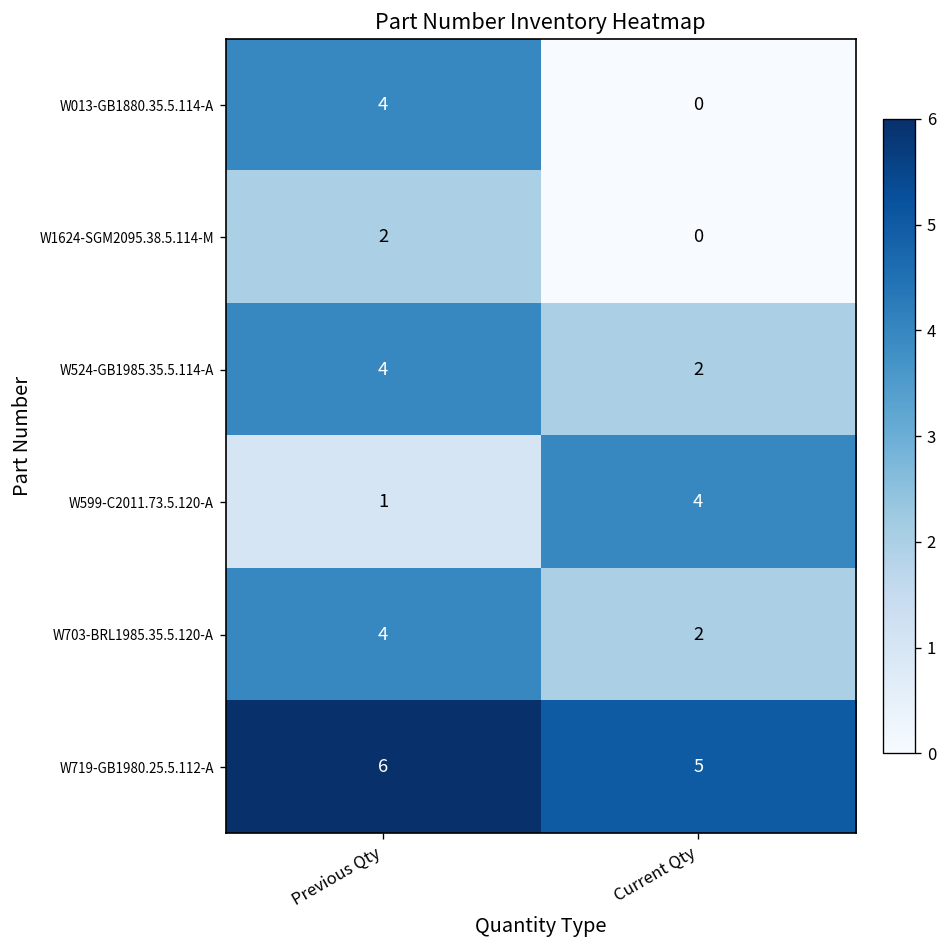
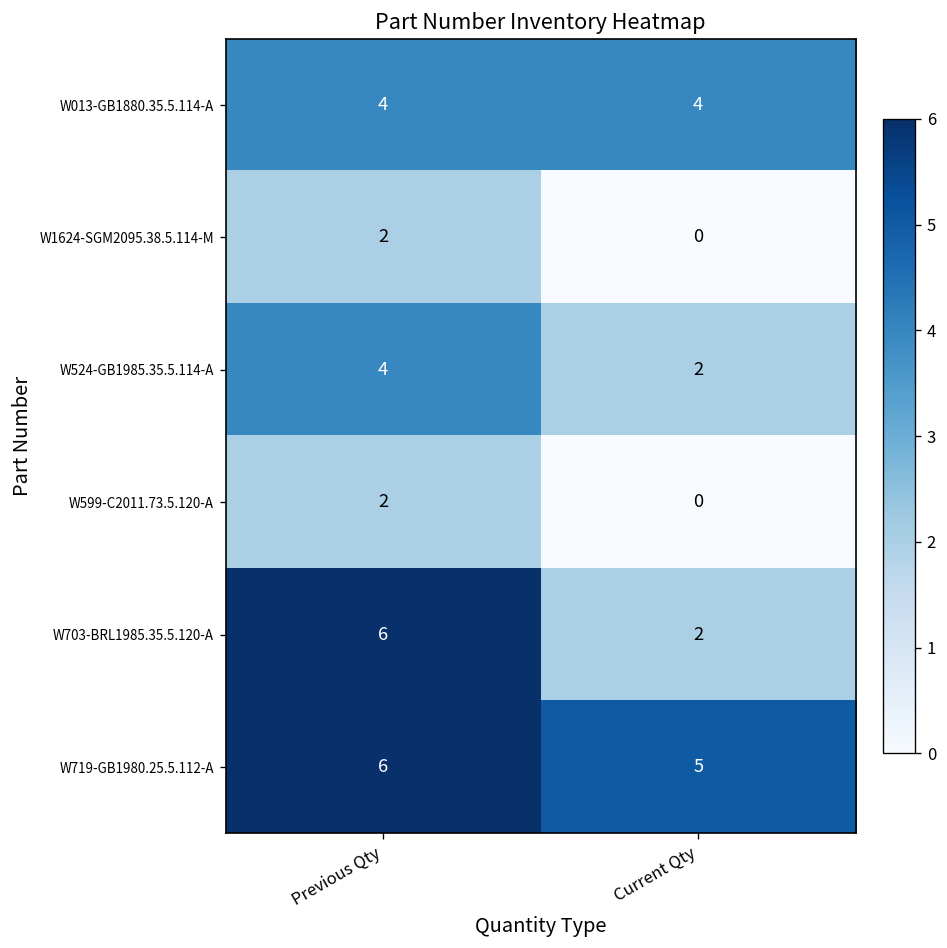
W013-GB1880.35.5.114-A, Current Qty: 0 -> 4
W599-C2011.73.5.120-A, Previous Qty: 1 -> 2
W599-C2011.73.5.120-A, Current Qty: 4 -> 0
W703-BRL1985.35.5.120-A, Previous Qty: 4 -> 6
